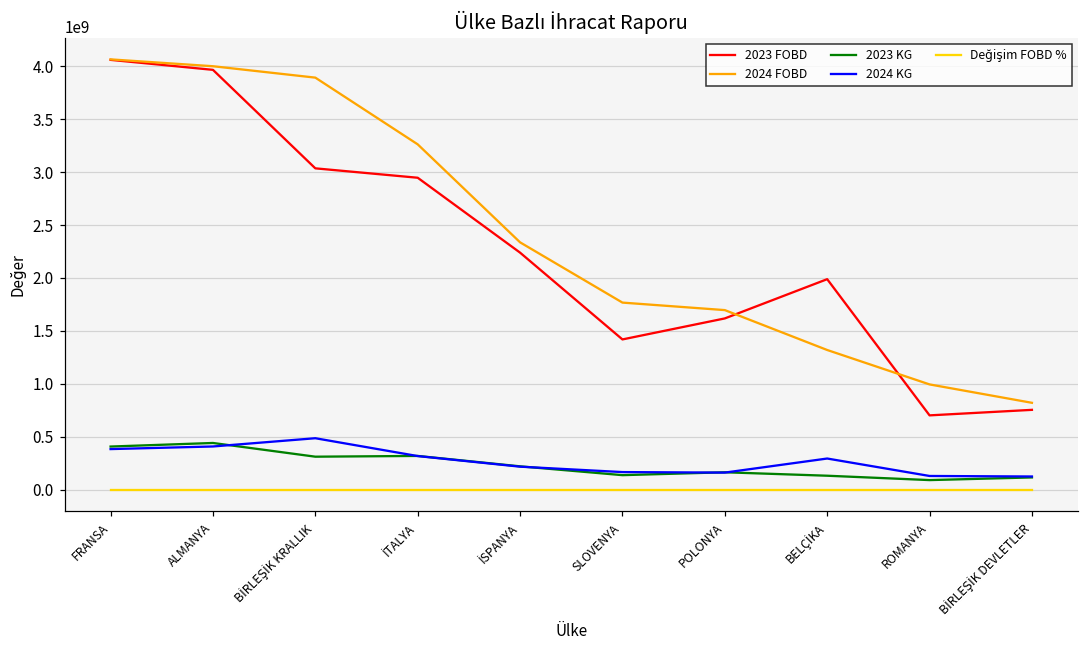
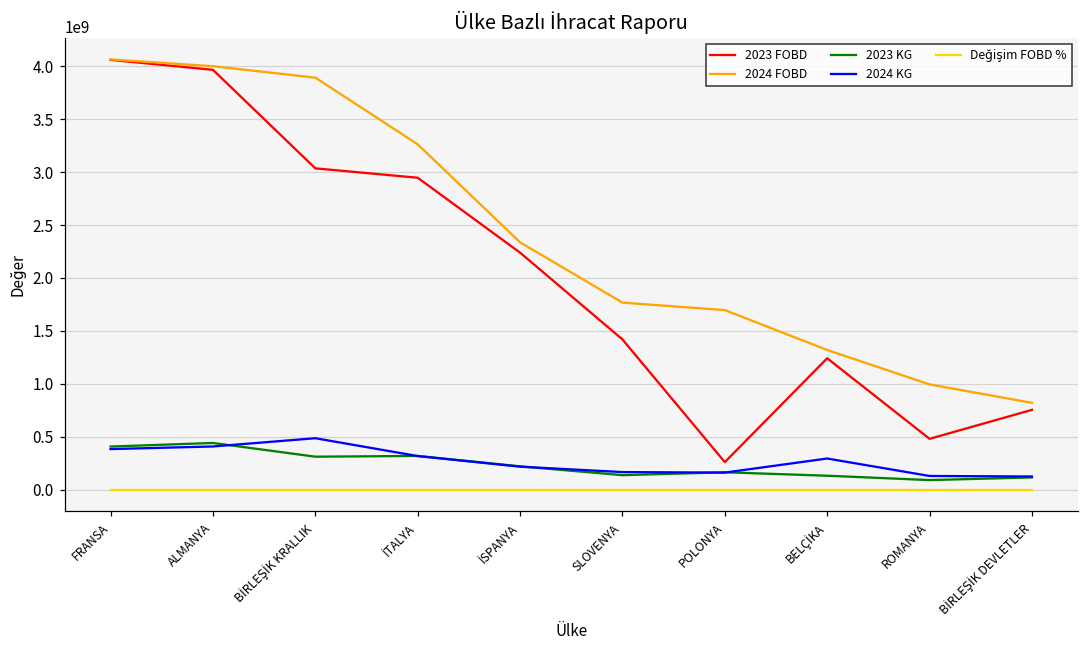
2023 FOBD, POLONYA: 1600000000 -> 300000000
2023 FOBD, BELÇİKA: 2000000000 -> 1200000000
2023 FOBD, ROMANYA: 700000000 -> 500000000
